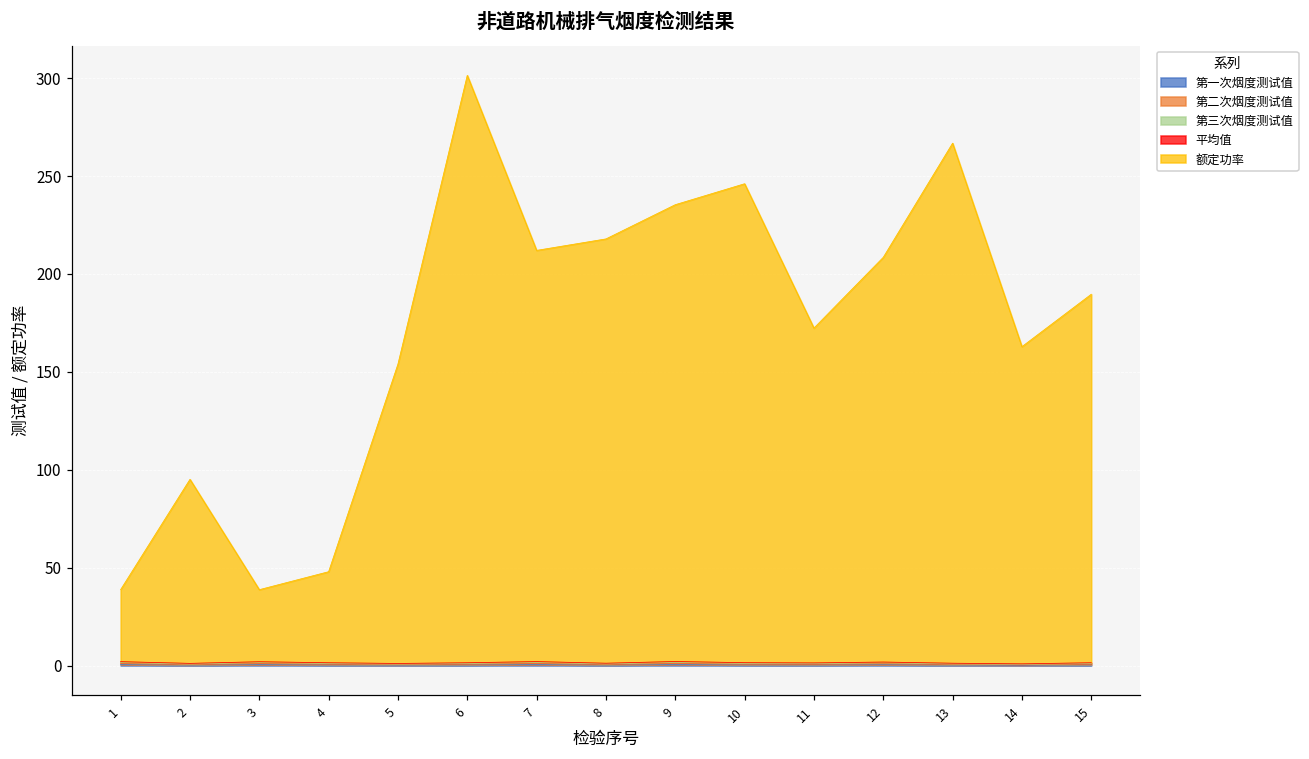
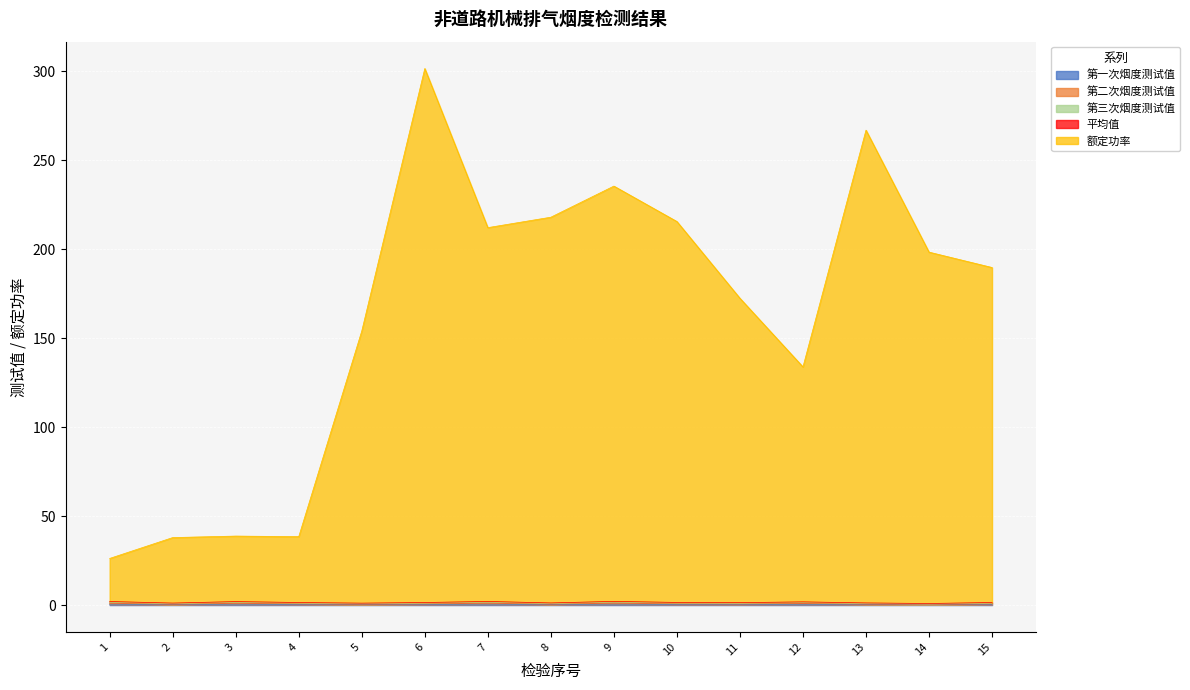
额定功率, 1: 37 -> 24
额定功率, 2: 94 -> 37
额定功率, 4: 47 -> 37
额定功率, 10: 245 -> 214
额定功率, 12: 207 -> 132
额定功率, 14: 162 -> 197
